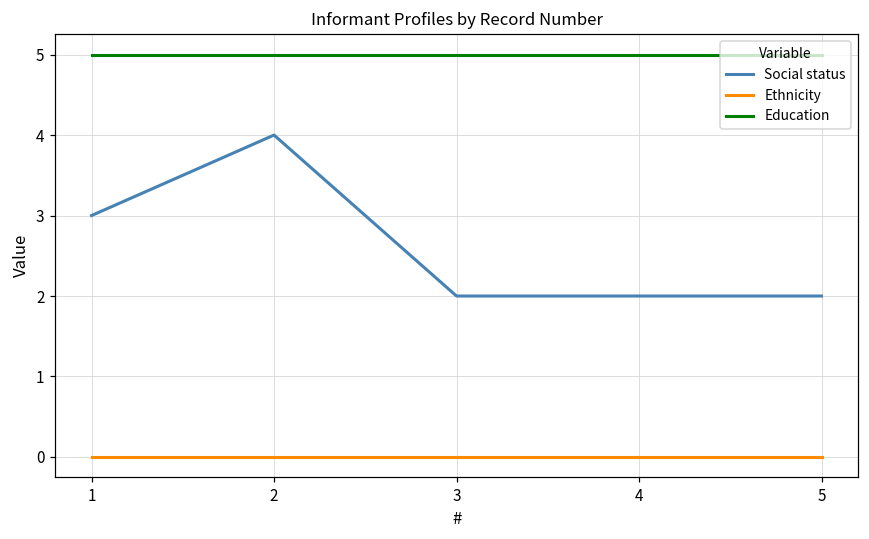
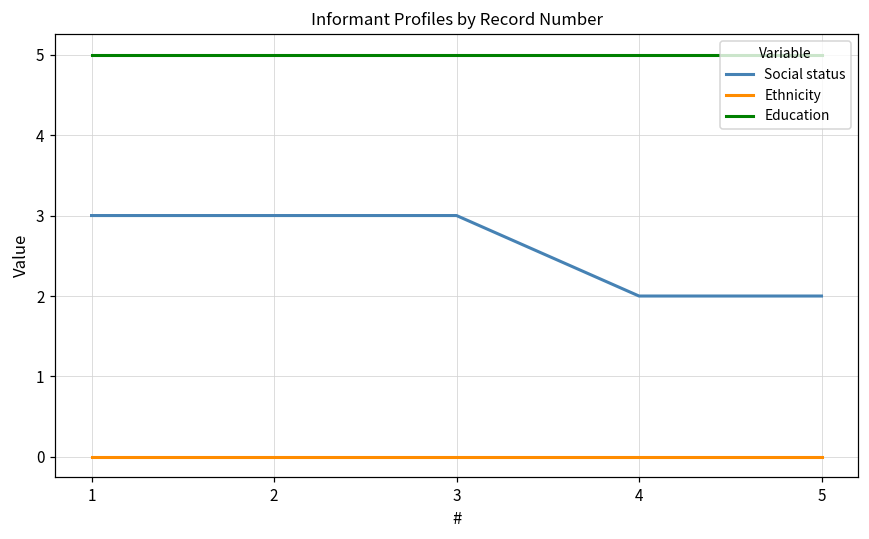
Social status, 2: 4 -> 3
Social status, 3: 2 -> 3
